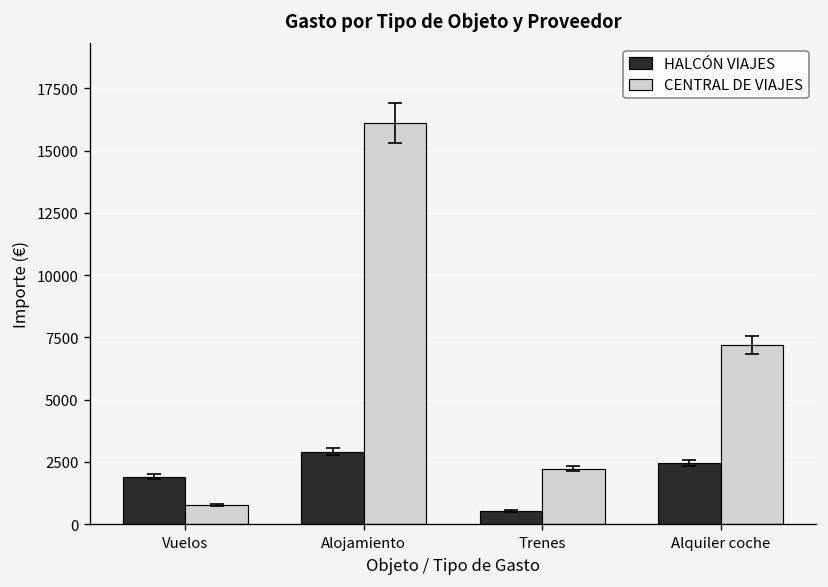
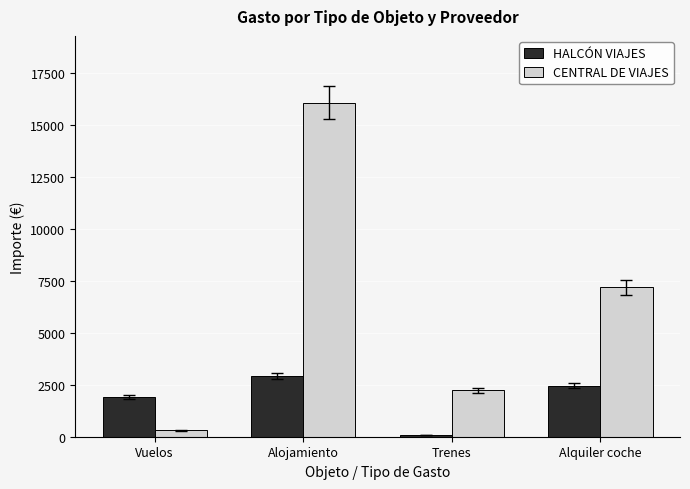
CENTRAL DE VIAJES, Vuelos: 800 -> 300
HALCÓN VIAJES, Trenes: 500 -> 100
